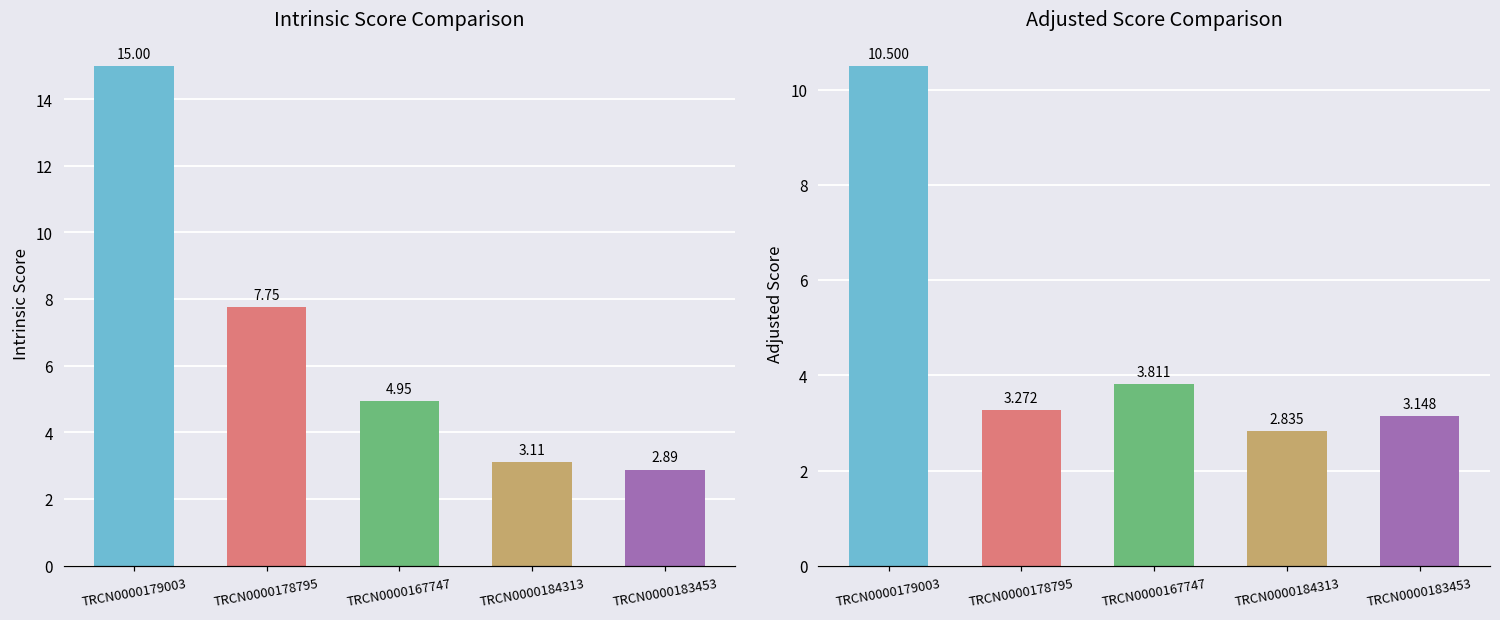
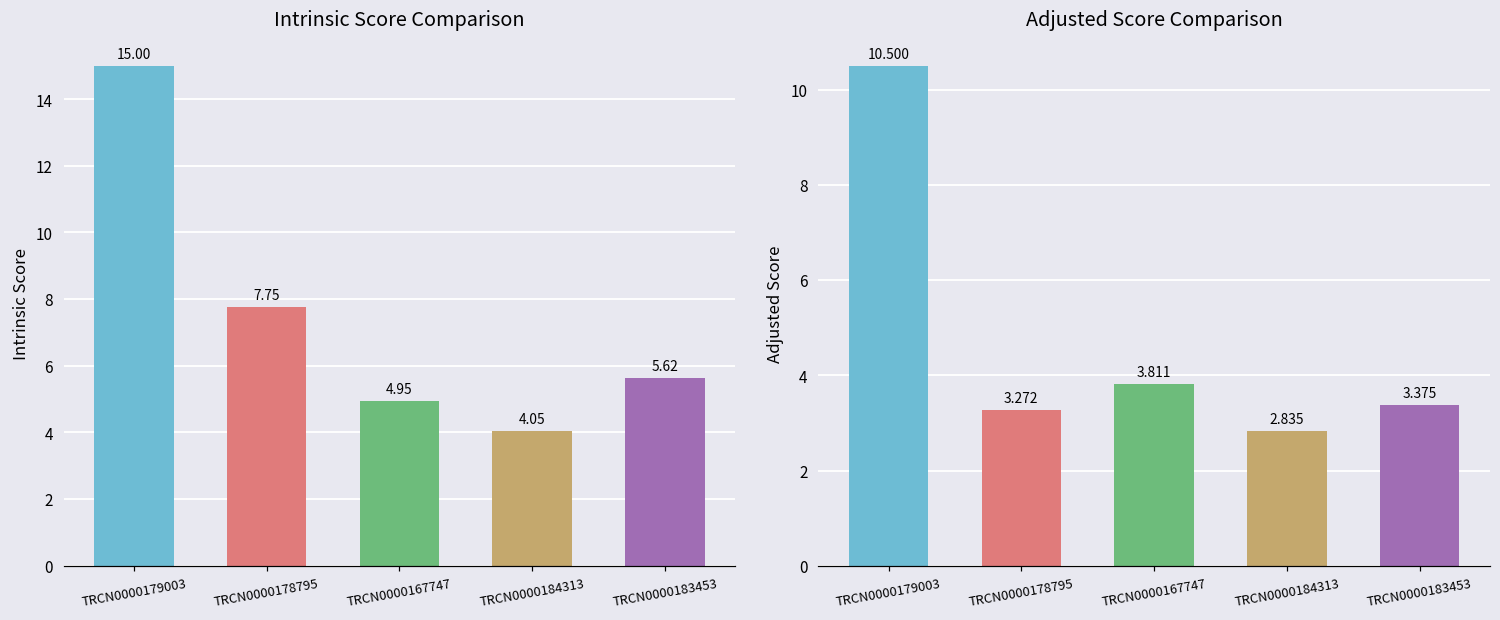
Intrinsic Score Comparison, TRCN0000184313: 3.11 -> 4.05
Intrinsic Score Comparison, TRCN0000183453: 2.89 -> 5.62
Adjusted Score Comparison, TRCN0000183453: 3.148 -> 3.375
